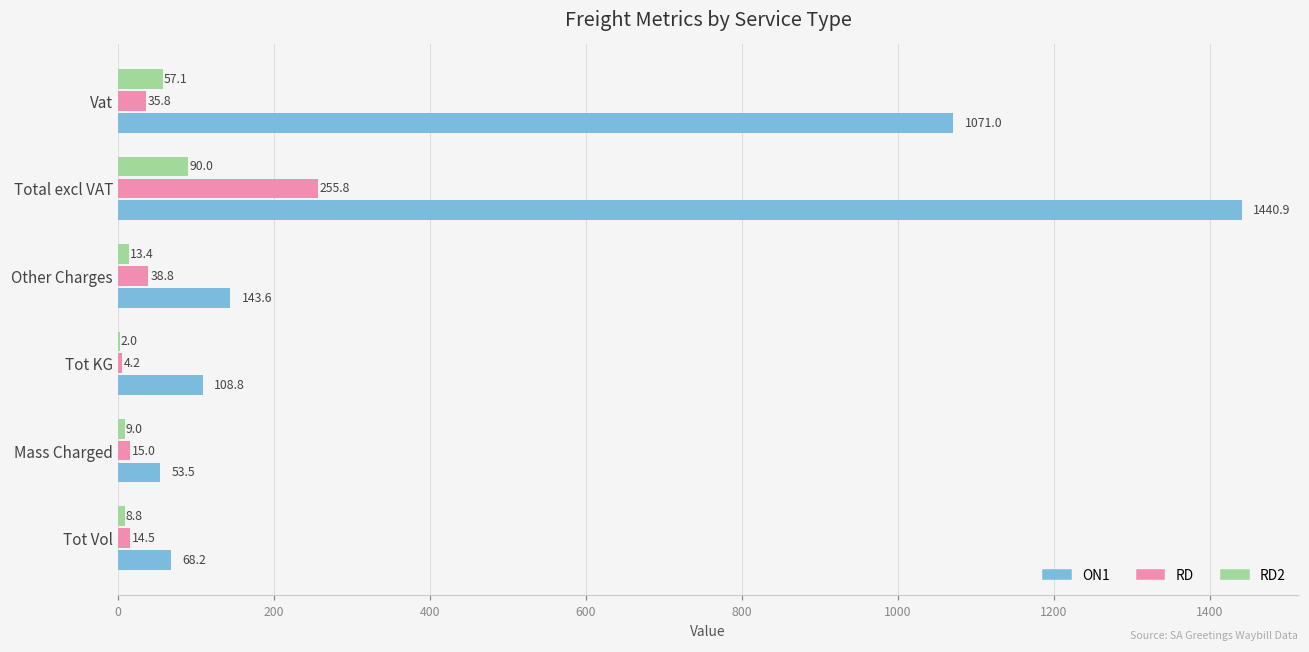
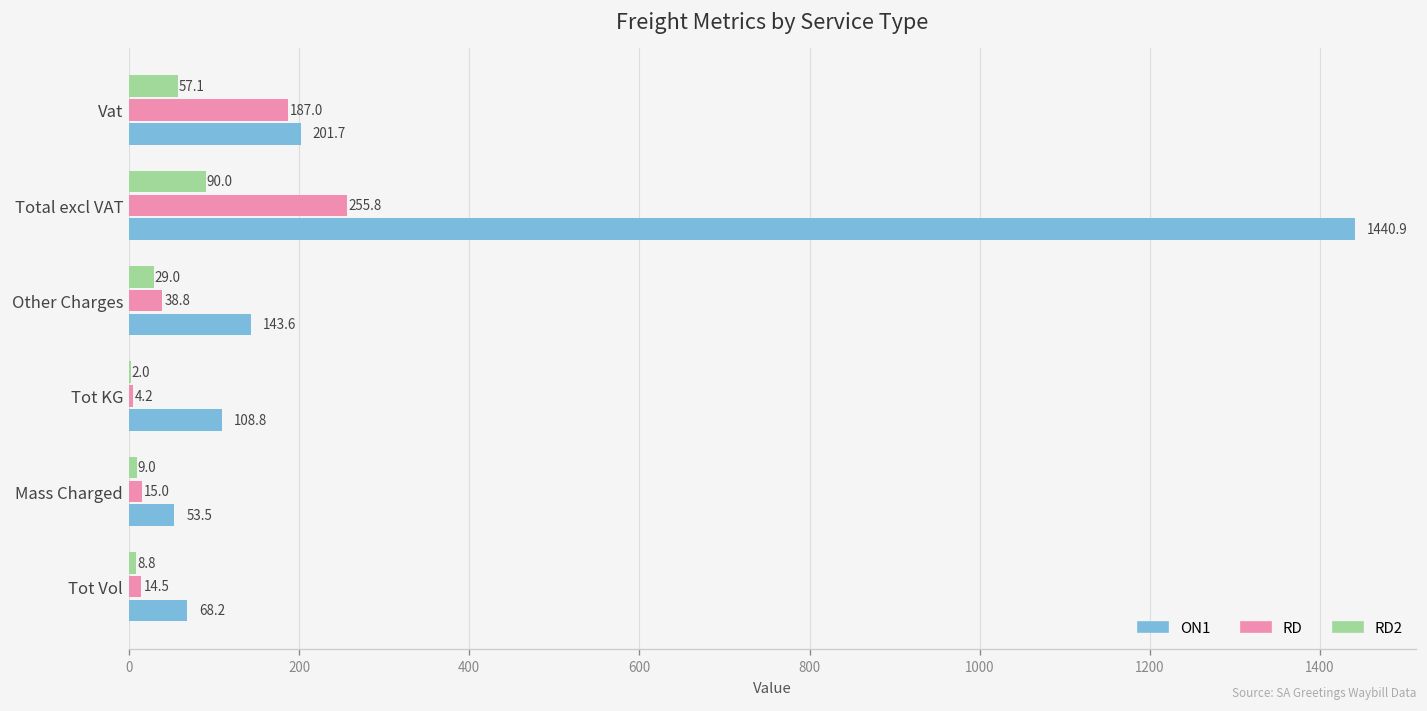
RD, Vat: 35.8 -> 187.0
ON1, Vat: 1071.0 -> 201.7
RD2, Other Charges: 13.4 -> 29.0
